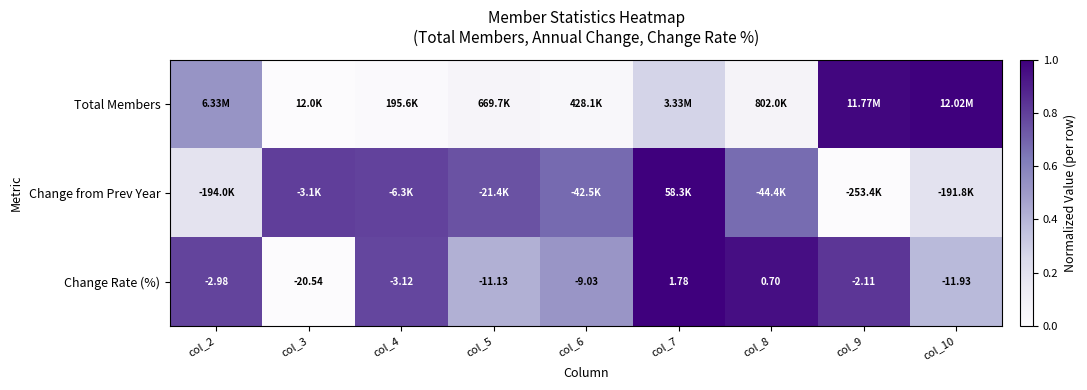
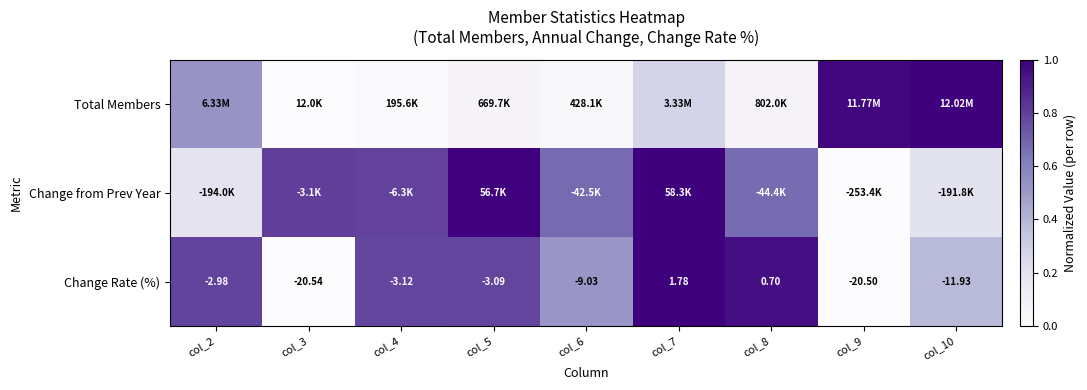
Change from Prev Year, col_5: -21.4K -> 56.7K
Change Rate (%), col_5: -11.13 -> -3.09
Change Rate (%), col_9: -2.11 -> -20.50
